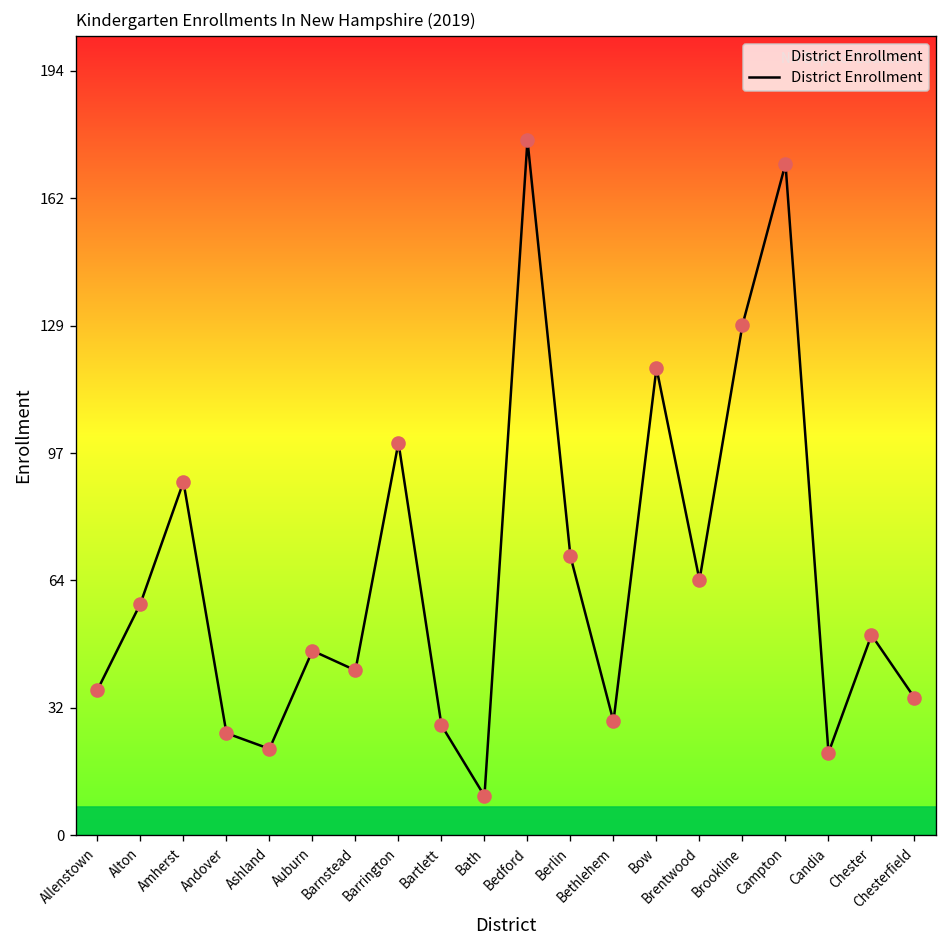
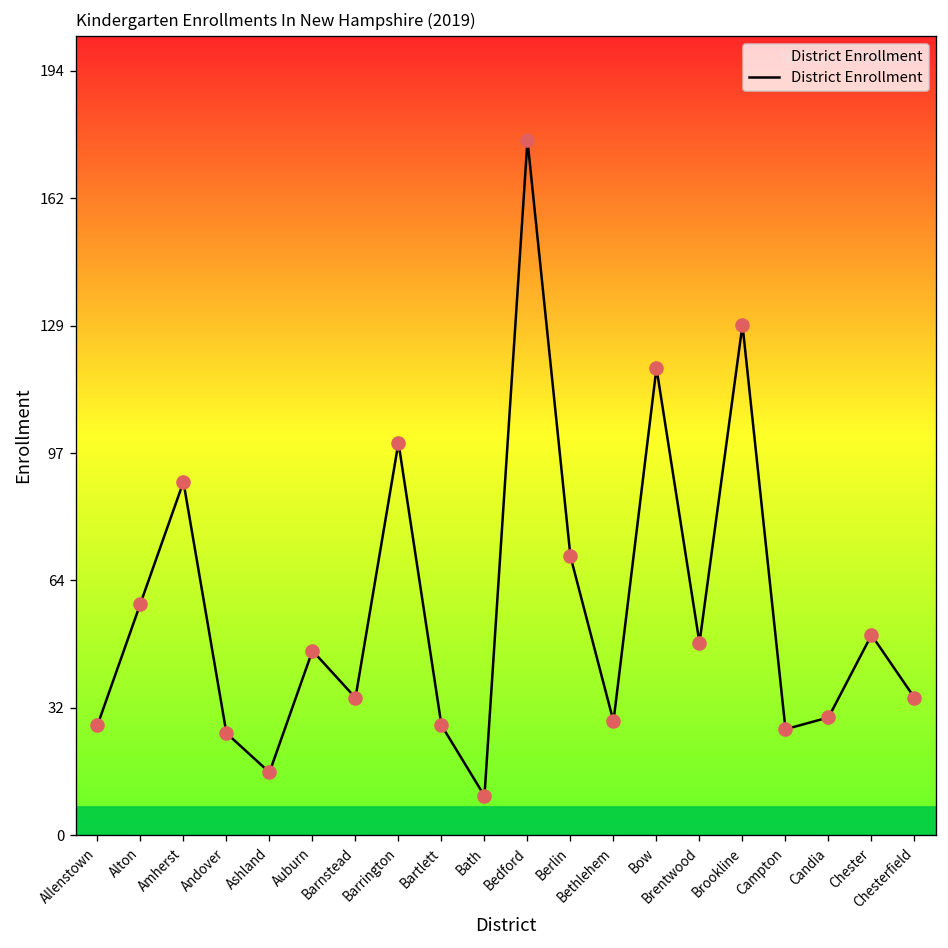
Allenstown: 37 -> 28
Ashland: 22 -> 16
Barnstead: 42 -> 35
Brentwood: 65 -> 49
Campton: 171 -> 27
Candia: 21 -> 30
